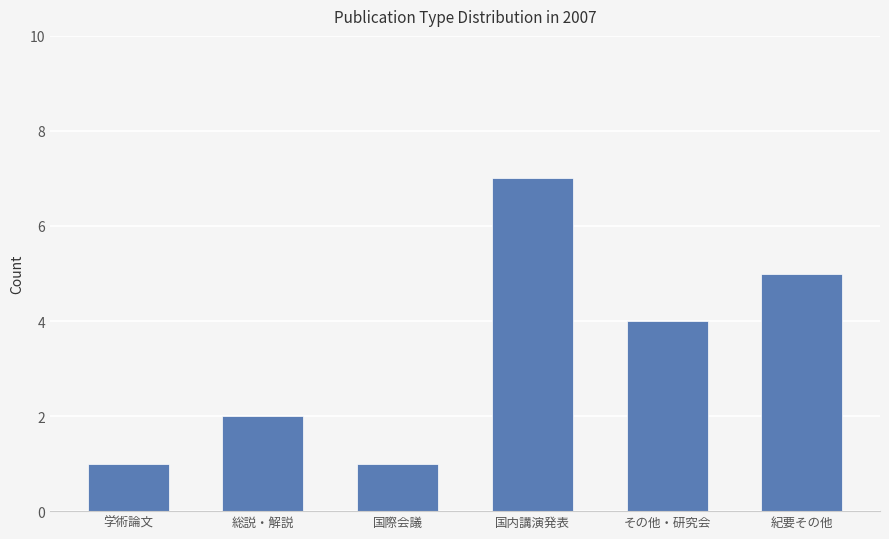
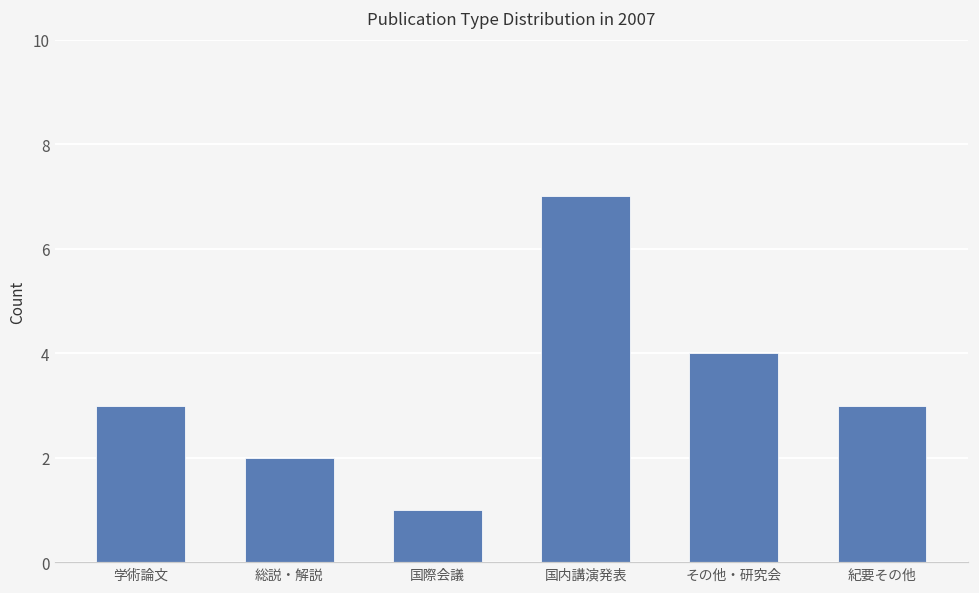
学術論文: 1 -> 3
紀要その他: 5 -> 3
